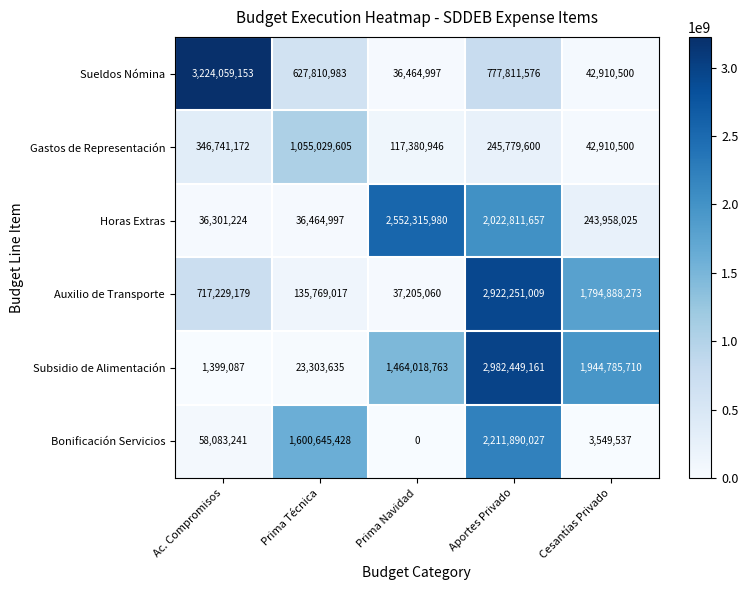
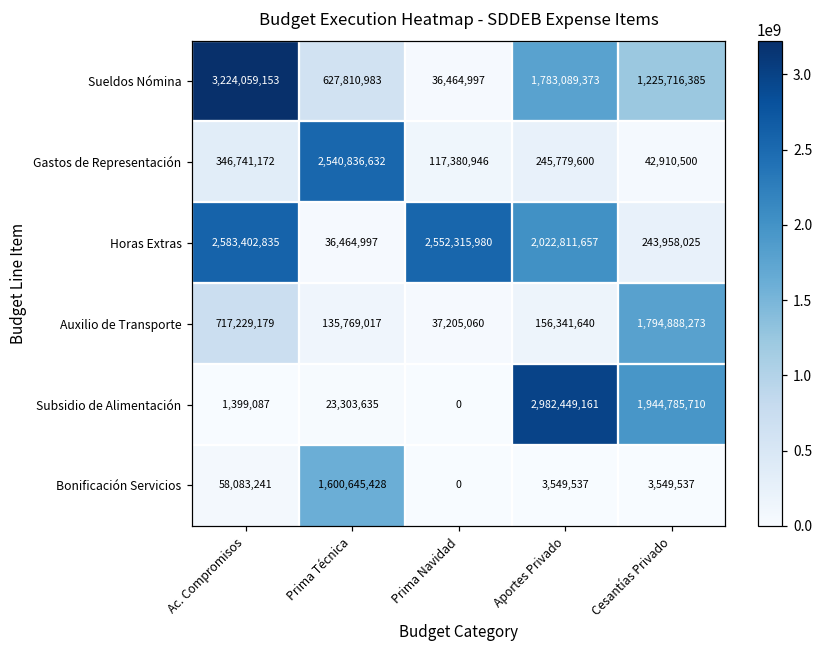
Sueldos Nómina, Aportes Privado: 777,811,576 -> 1,783,089,373
Sueldos Nómina, Cesantías Privado: 42,910,500 -> 1,225,716,385
Gastos de Representación, Prima Técnica: 1,055,029,605 -> 2,540,836,632
Horas Extras, Ac. Compromisos: 36,301,224 -> 2,583,402,835
Auxilio de Transporte, Aportes Privado: 2,922,251,009 -> 156,341,640
Subsidio de Alimentación, Prima Navidad: 1,464,018,763 -> 0
Bonificación Servicios, Aportes Privado: 2,211,890,027 -> 3,549,537
